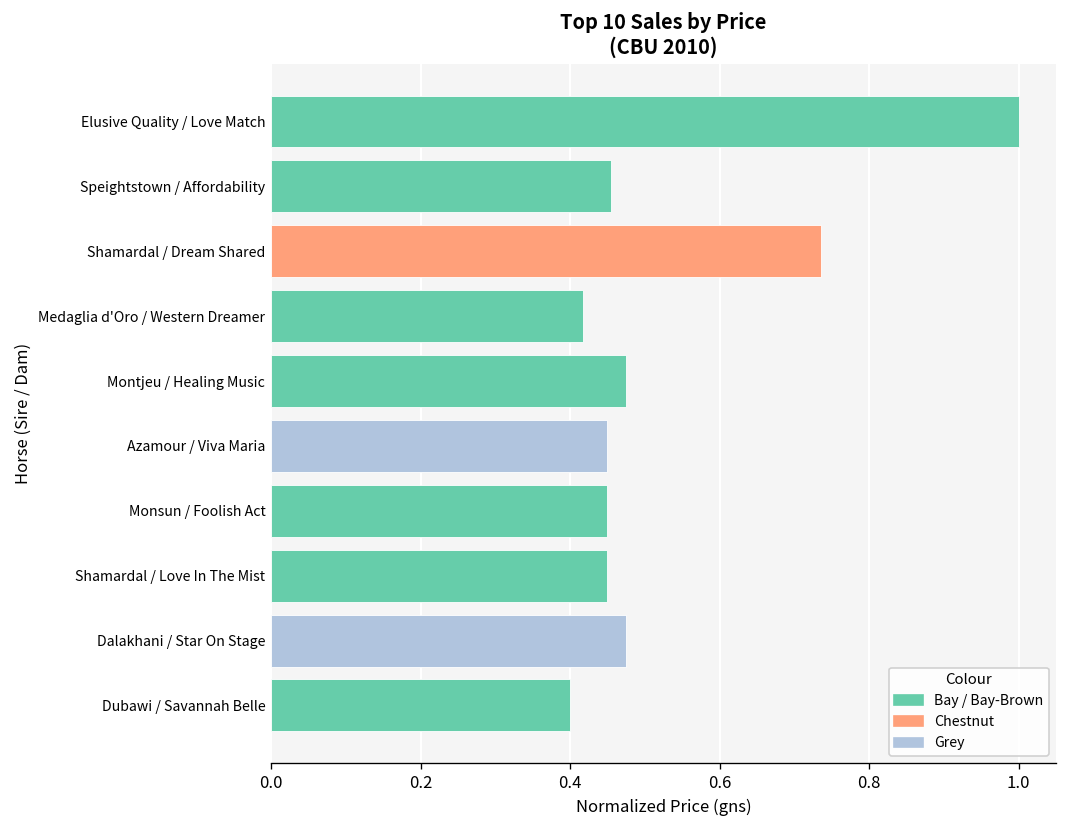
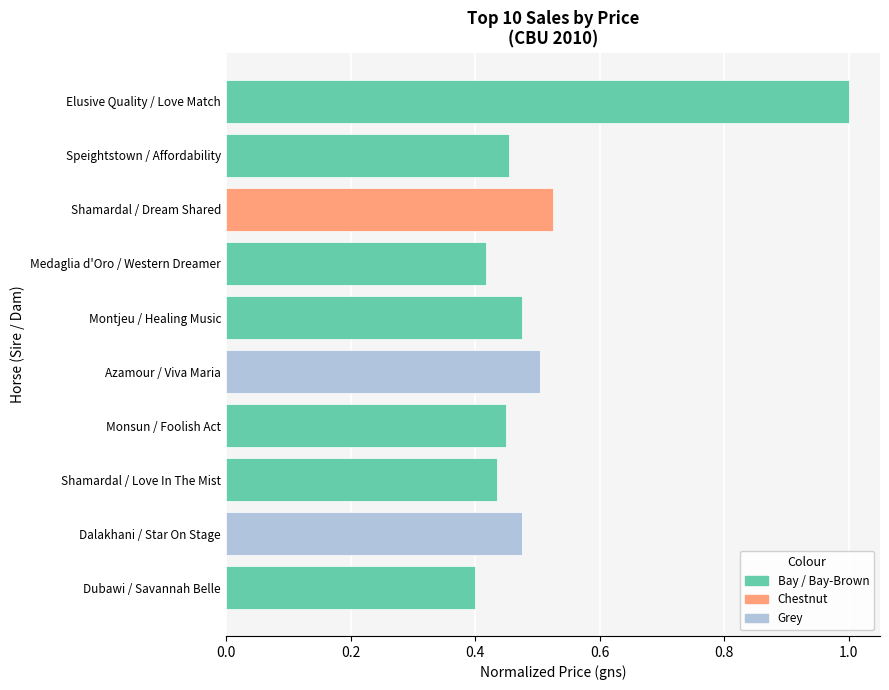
Shamardal / Dream Shared: 0.74 -> 0.53
Azamour / Viva Maria: 0.45 -> 0.50
Shamardal / Love In The Mist: 0.45 -> 0.43
